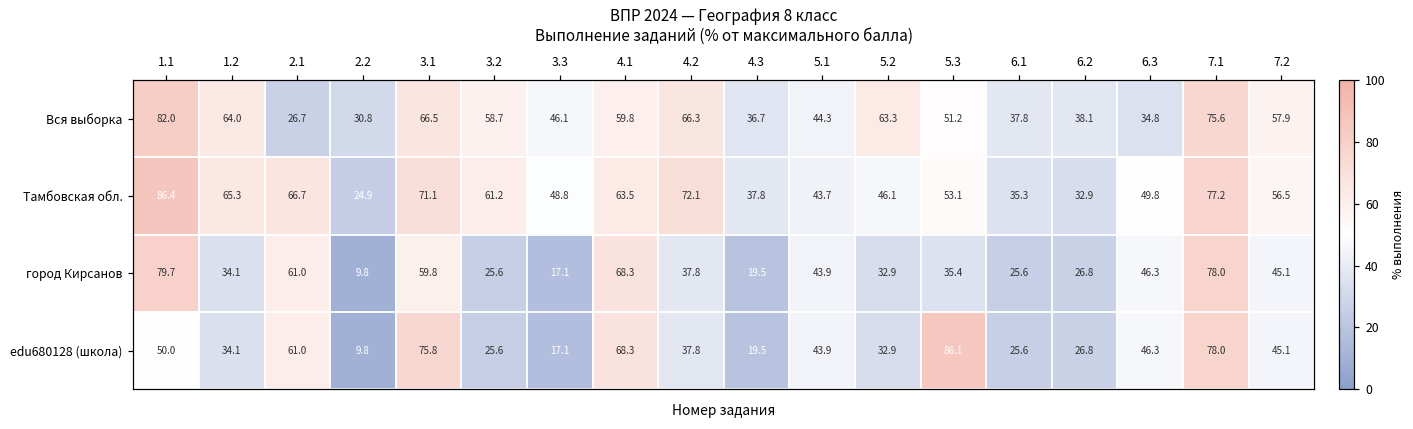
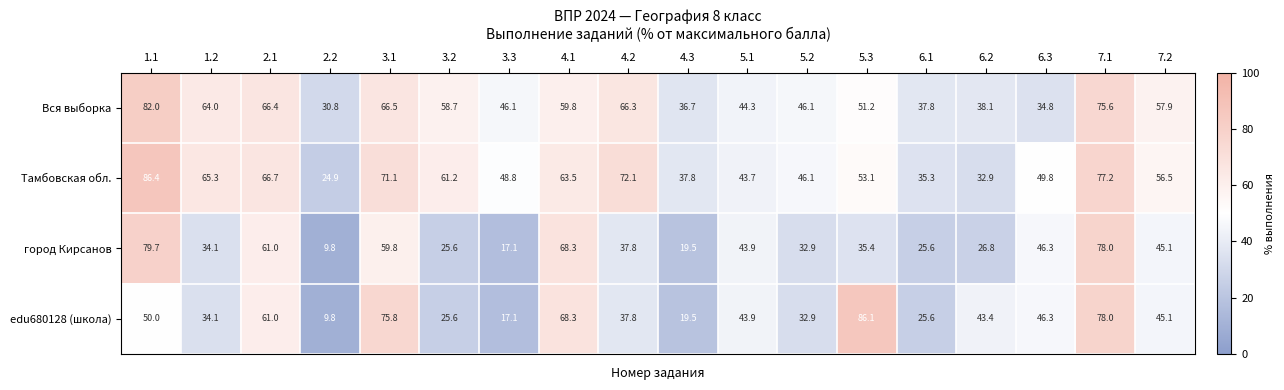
Вся выборка, 2.1: 26.7 -> 66.4
Вся выборка, 5.2: 63.3 -> 46.1
edu680128 (школа), 6.2: 26.8 -> 43.4
